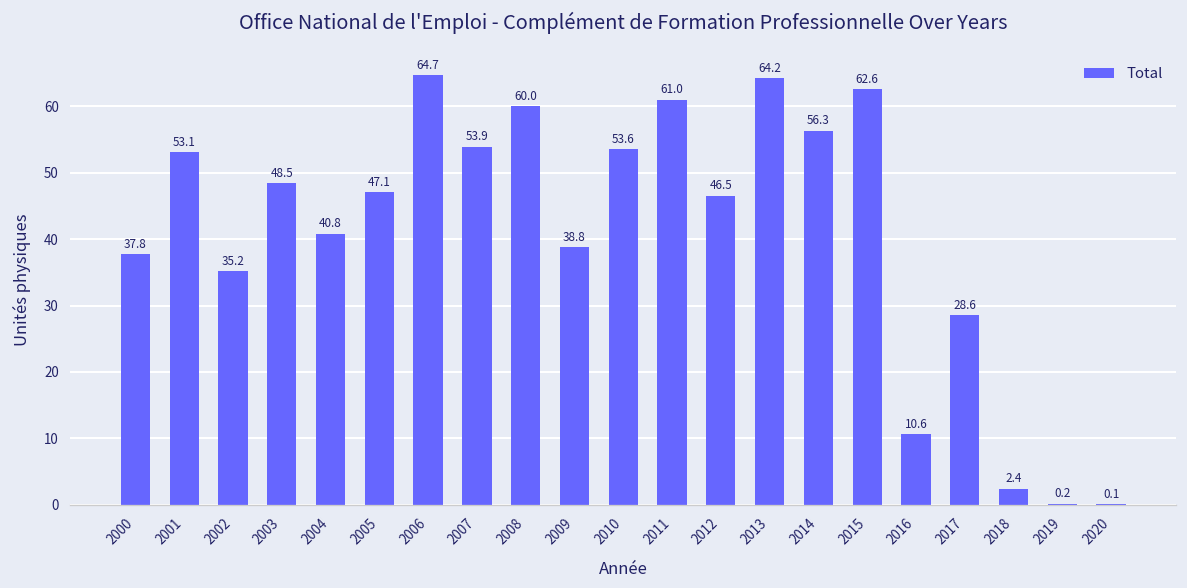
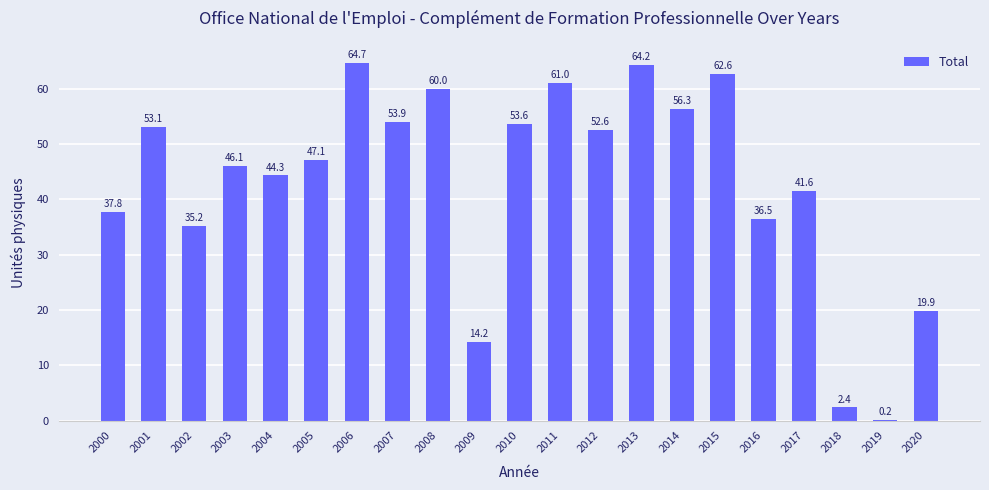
2003: 48.5 -> 46.1
2004: 40.8 -> 44.3
2009: 38.8 -> 14.2
2012: 46.5 -> 52.6
2016: 10.6 -> 36.5
2017: 28.6 -> 41.6
2020: 0.1 -> 19.9
